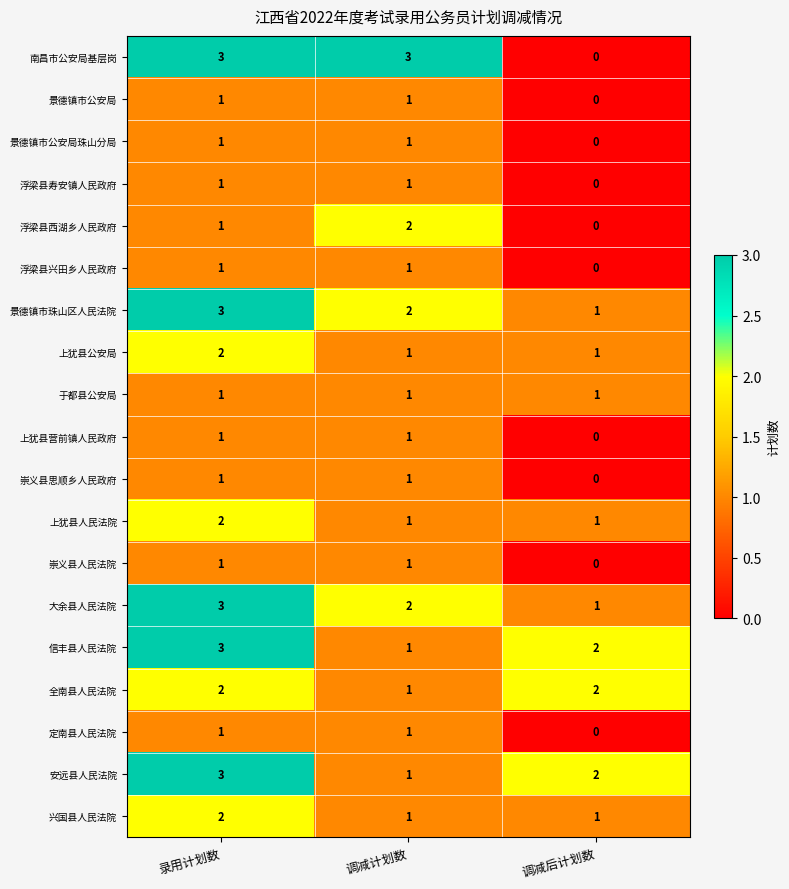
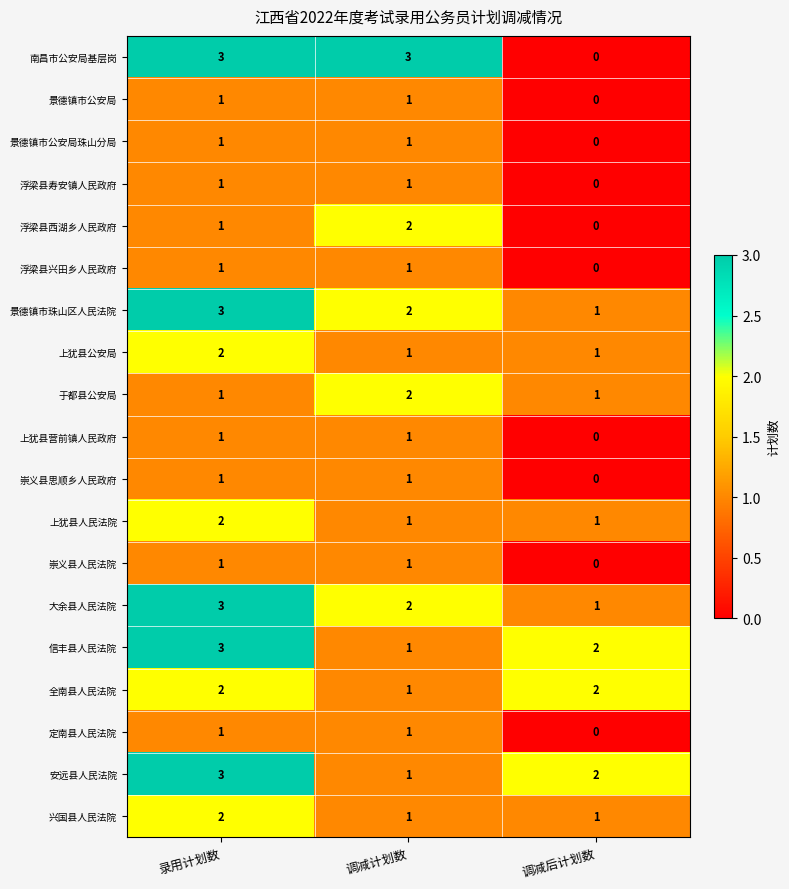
于都县公安局, 调减计划数: 1 -> 2
